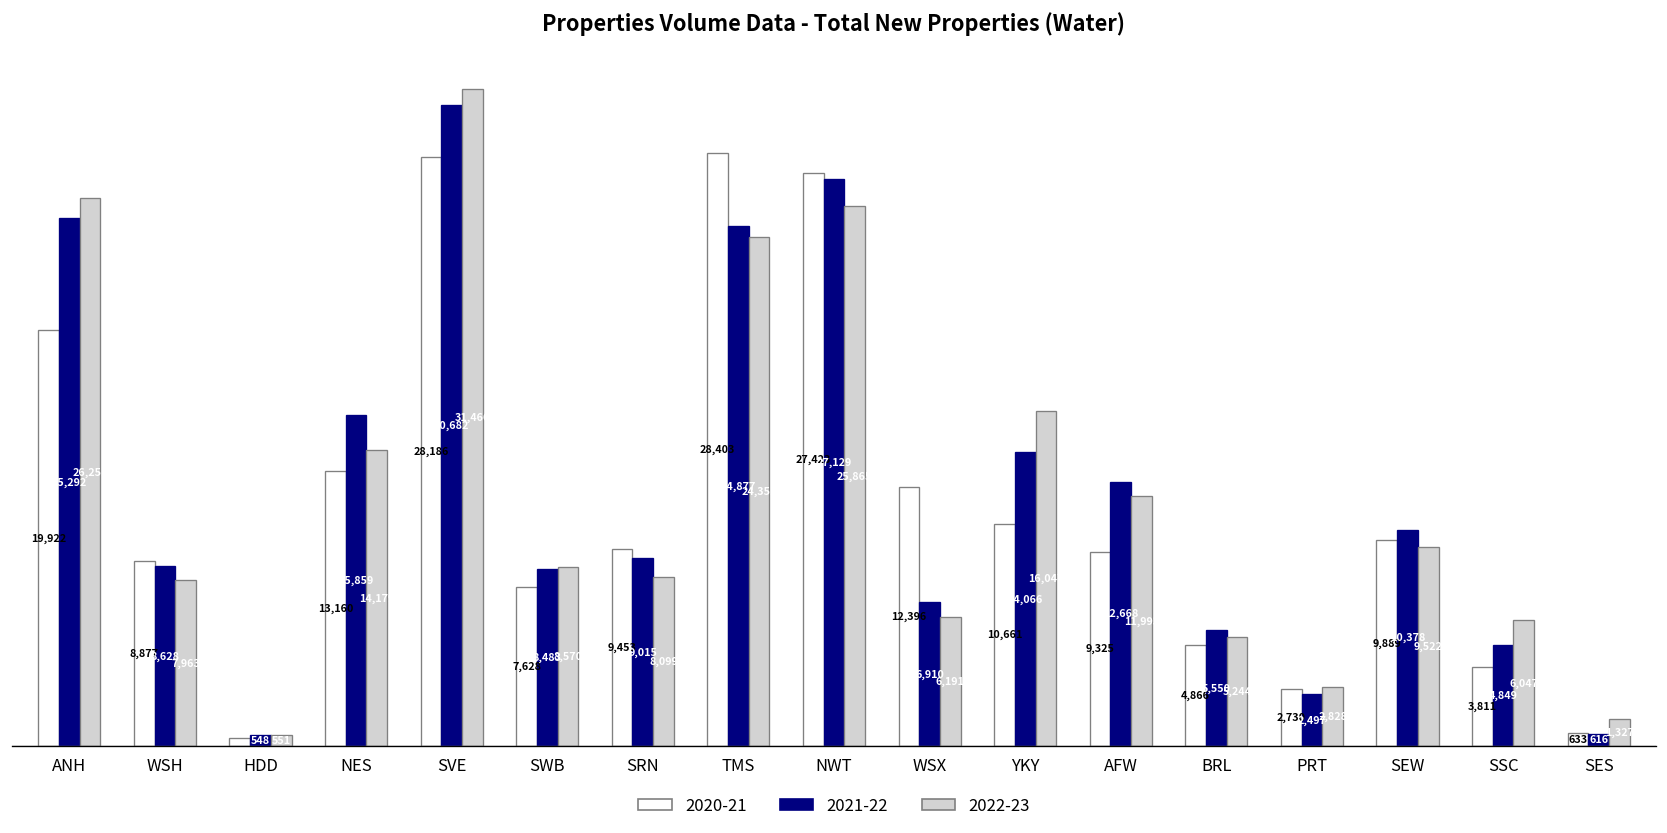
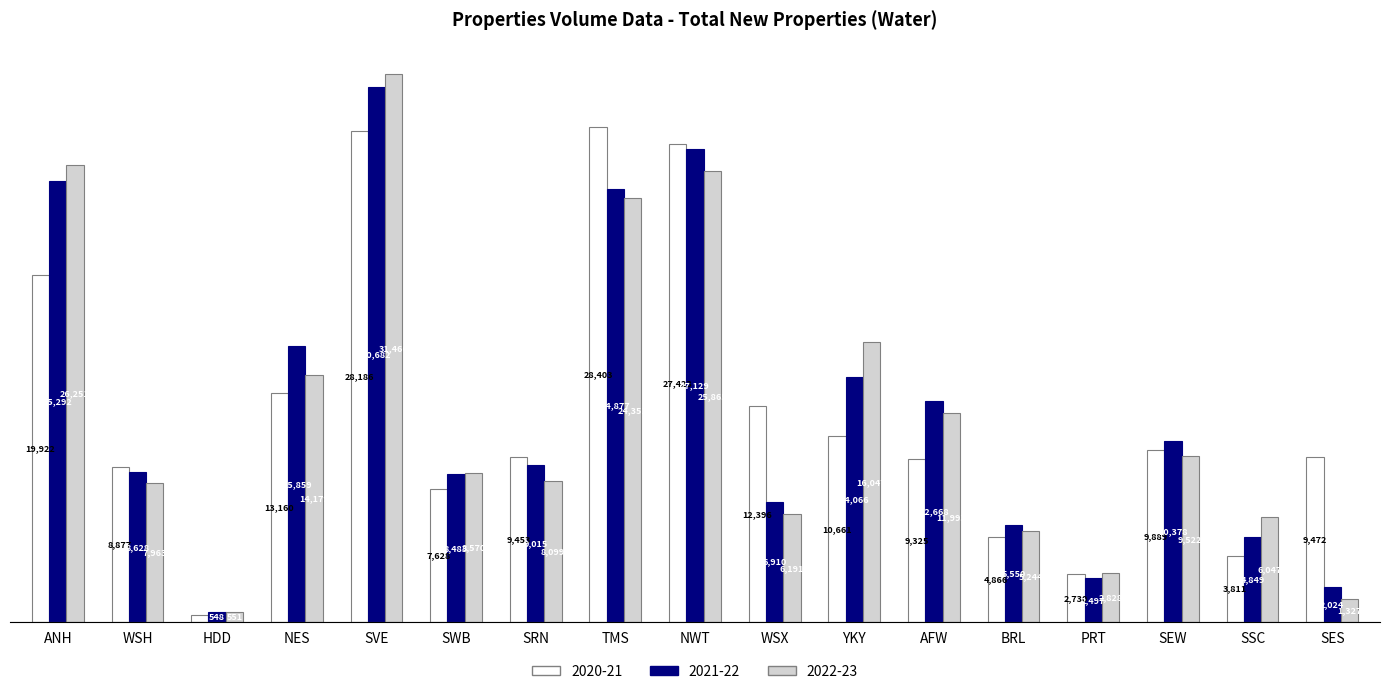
2020-21, SES: 633 -> 9,472
2021-22, SES: 616 -> 2,024
